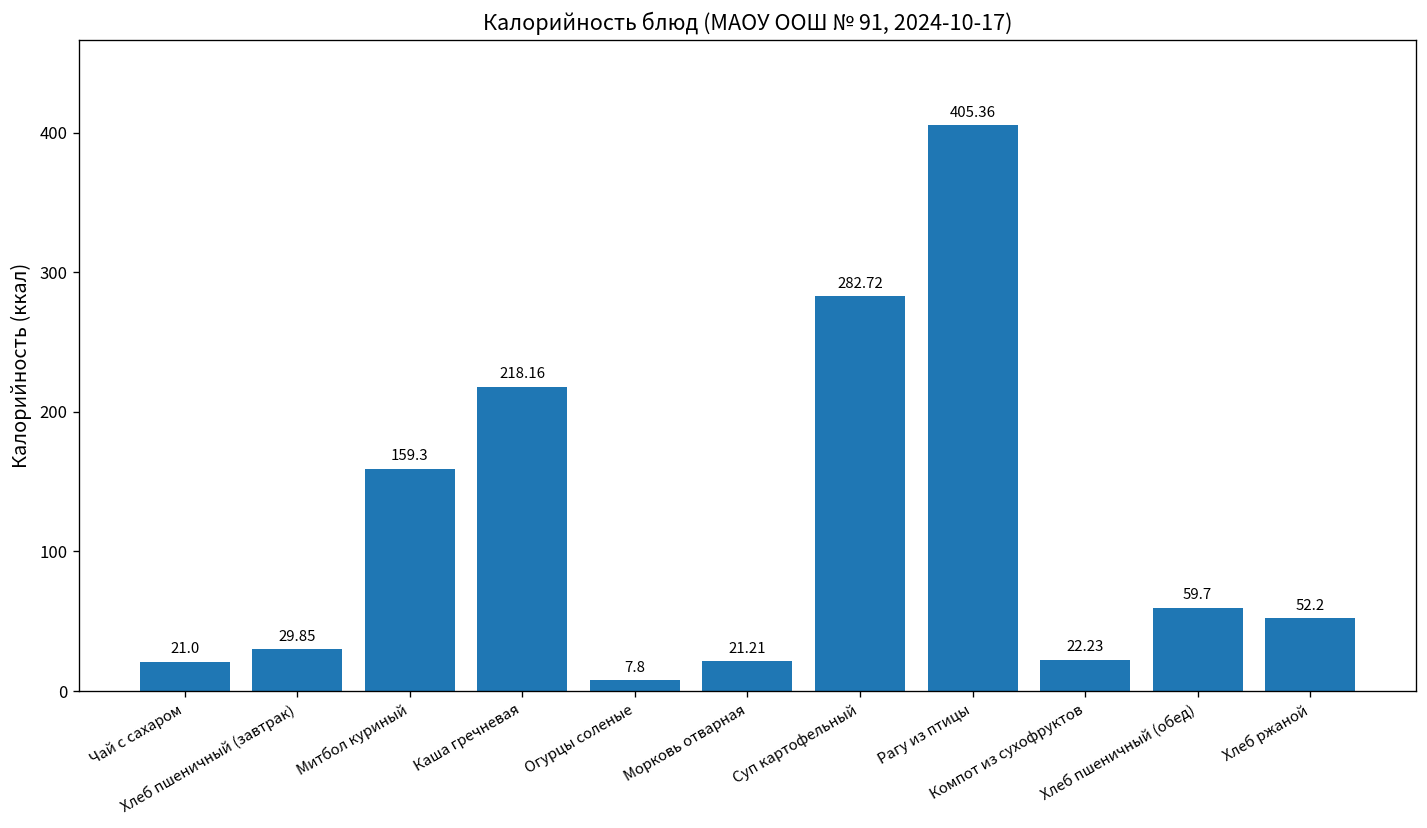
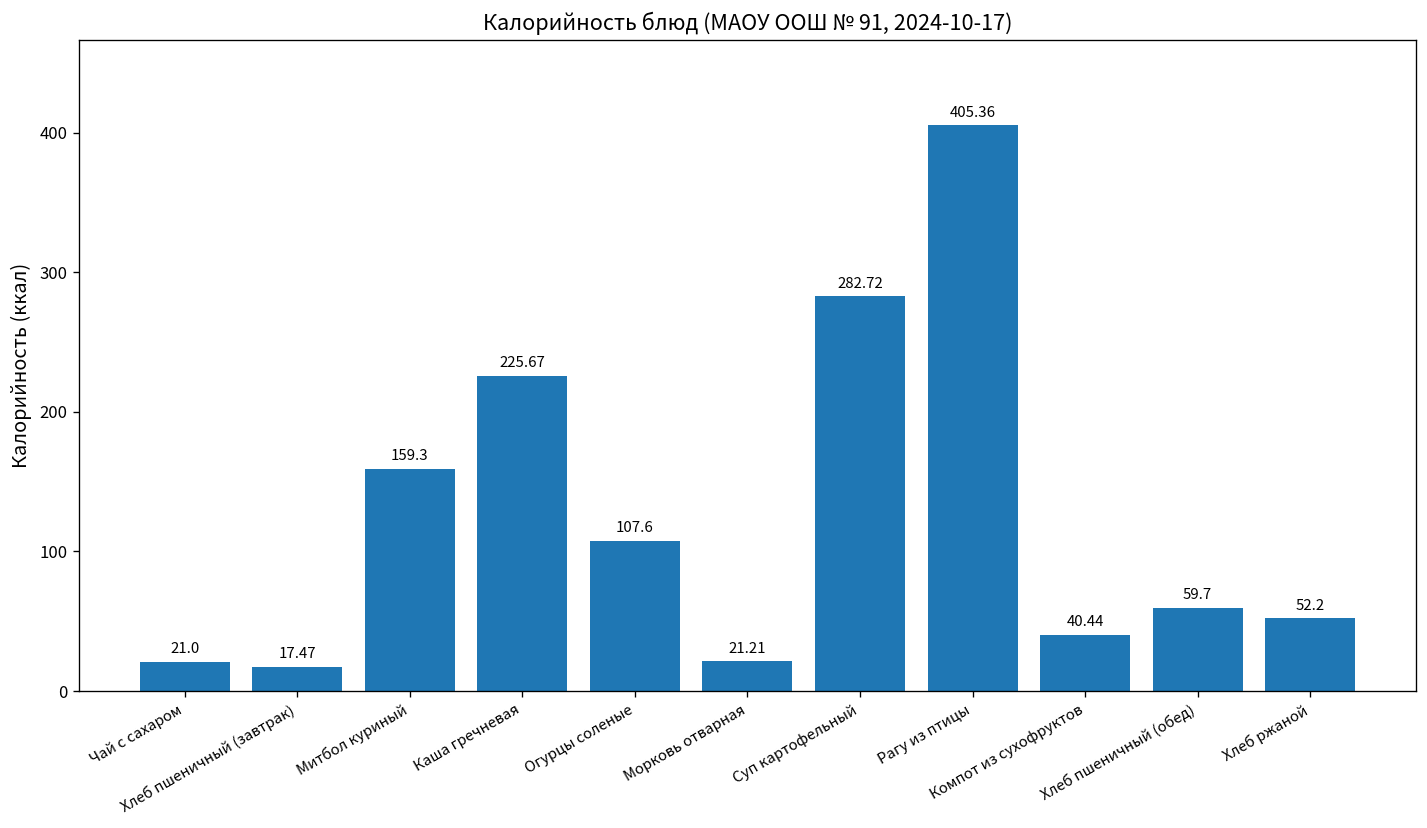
Хлеб пшеничный (завтрак): 29.85 -> 17.47
Каша гречневая: 218.16 -> 225.67
Огурцы соленые: 7.8 -> 107.6
Компот из сухофруктов: 22.23 -> 40.44
